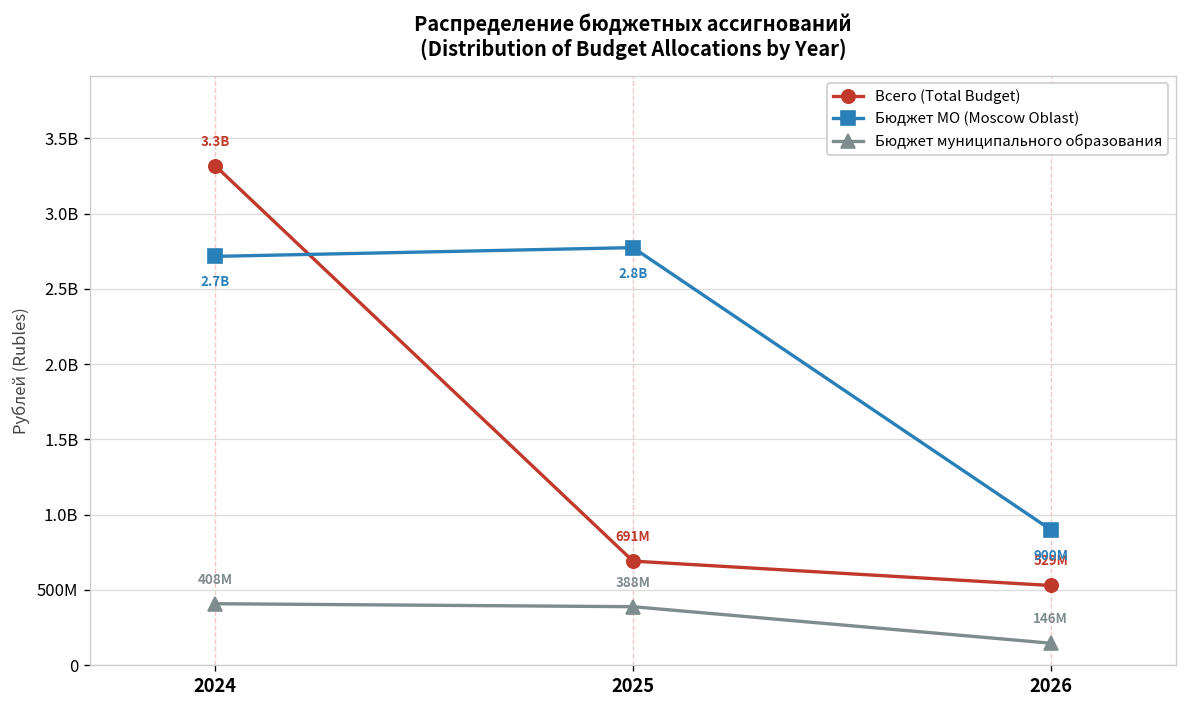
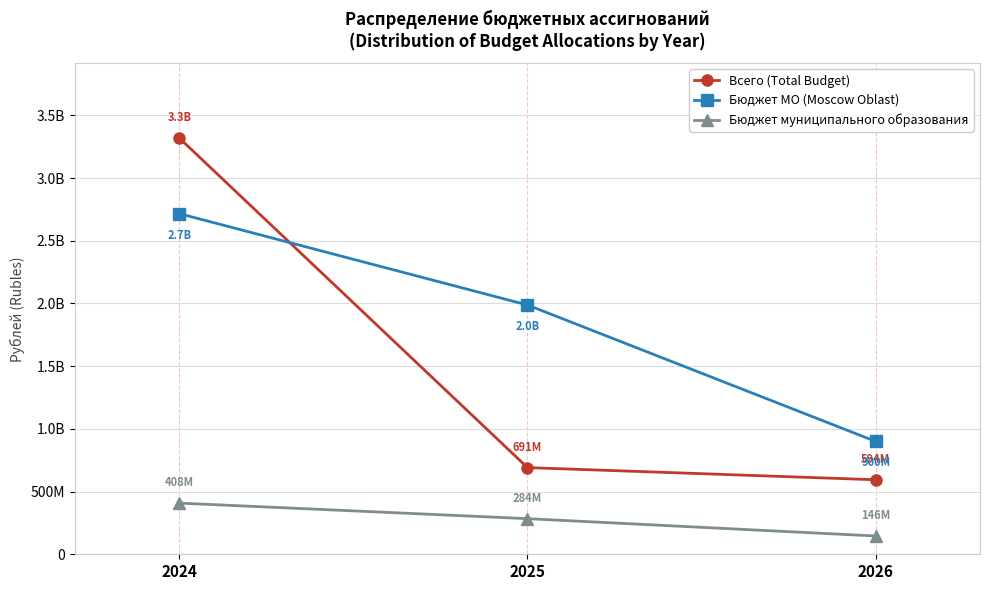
Бюджет МО (Moscow Oblast), 2025: 2.8B -> 2.0B
Бюджет муниципального образования, 2025: 388M -> 284M
Всего (Total Budget), 2026: 529M -> 594M
